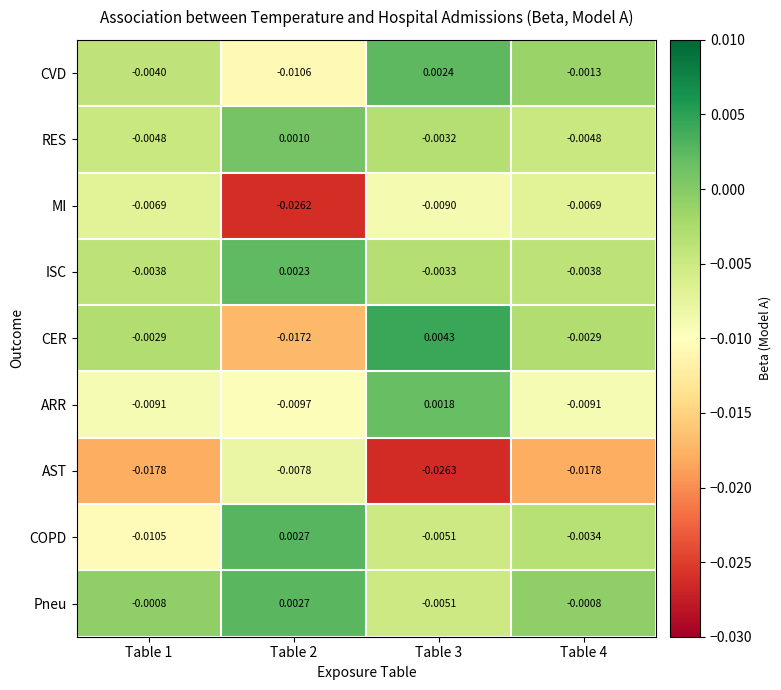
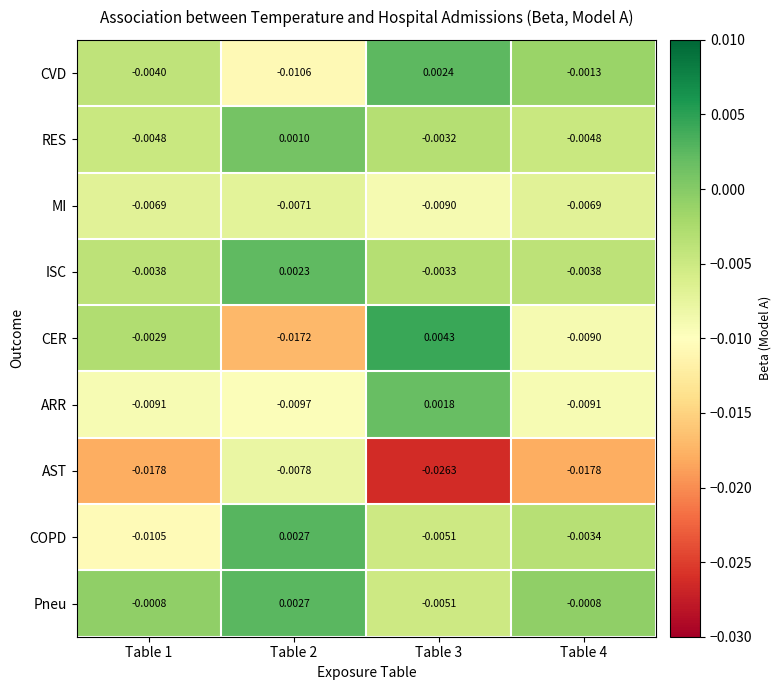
MI, Table 2: -0.0262 -> -0.0071
CER, Table 4: -0.0029 -> -0.0090
